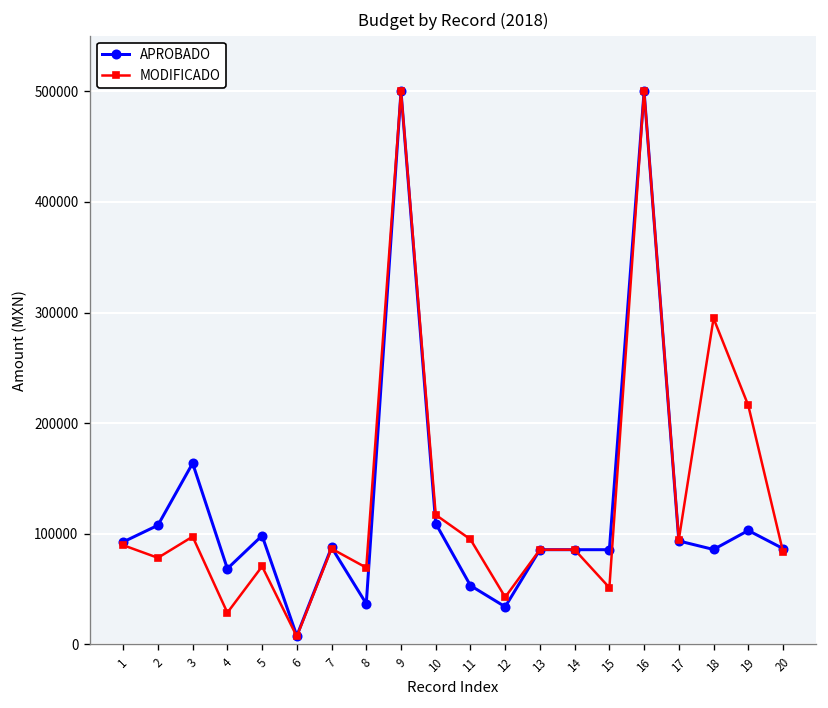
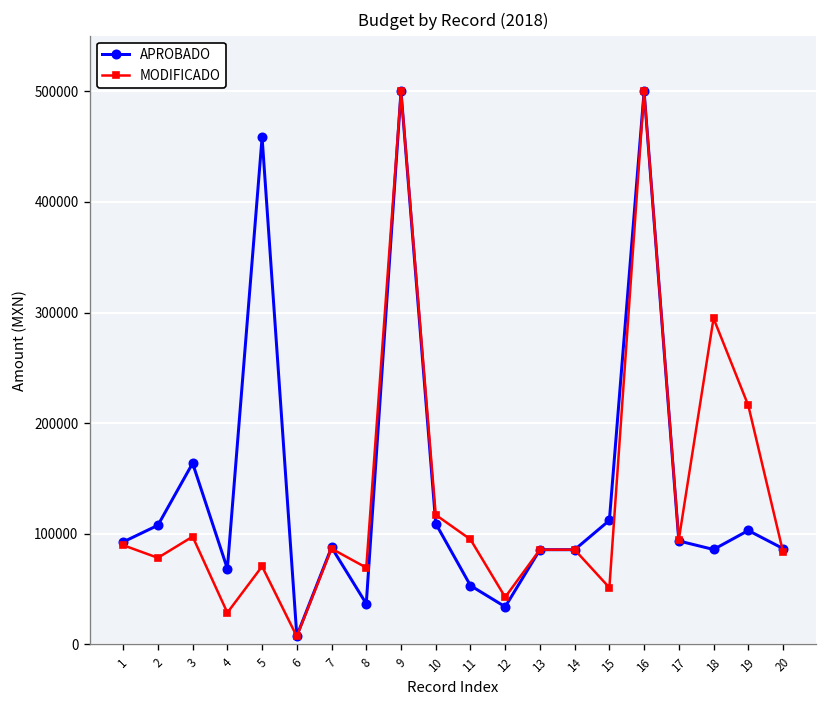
APROBADO, 5: 100000 -> 460000
APROBADO, 15: 90000 -> 110000
